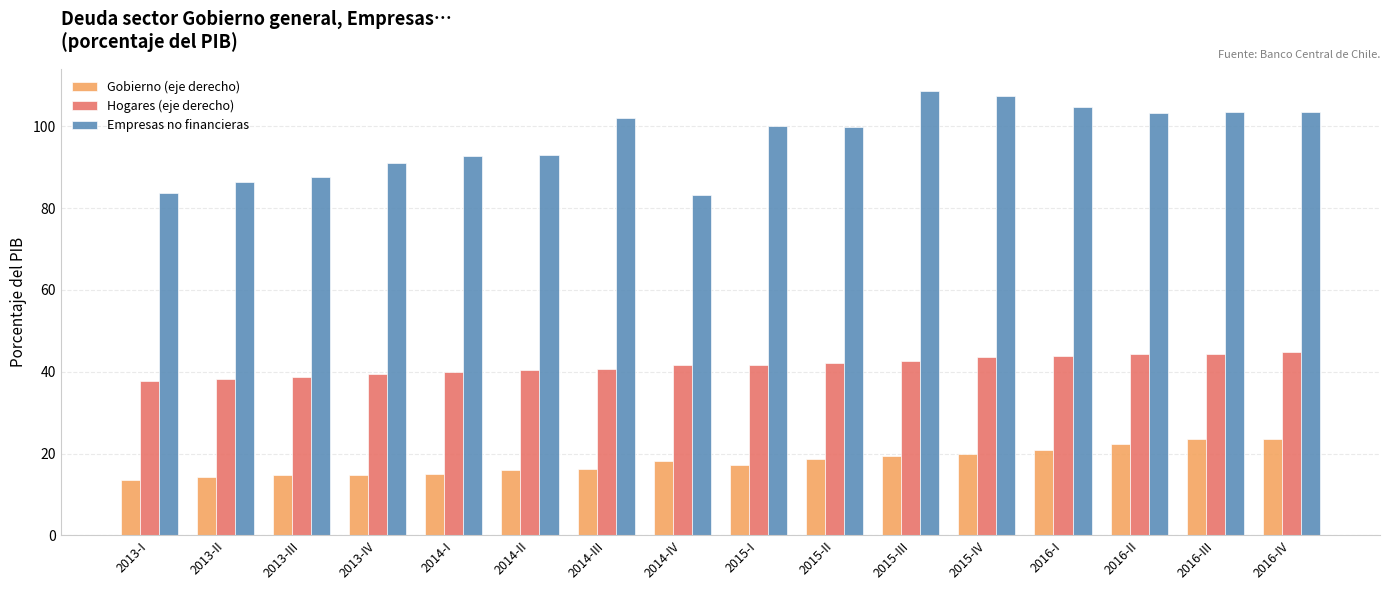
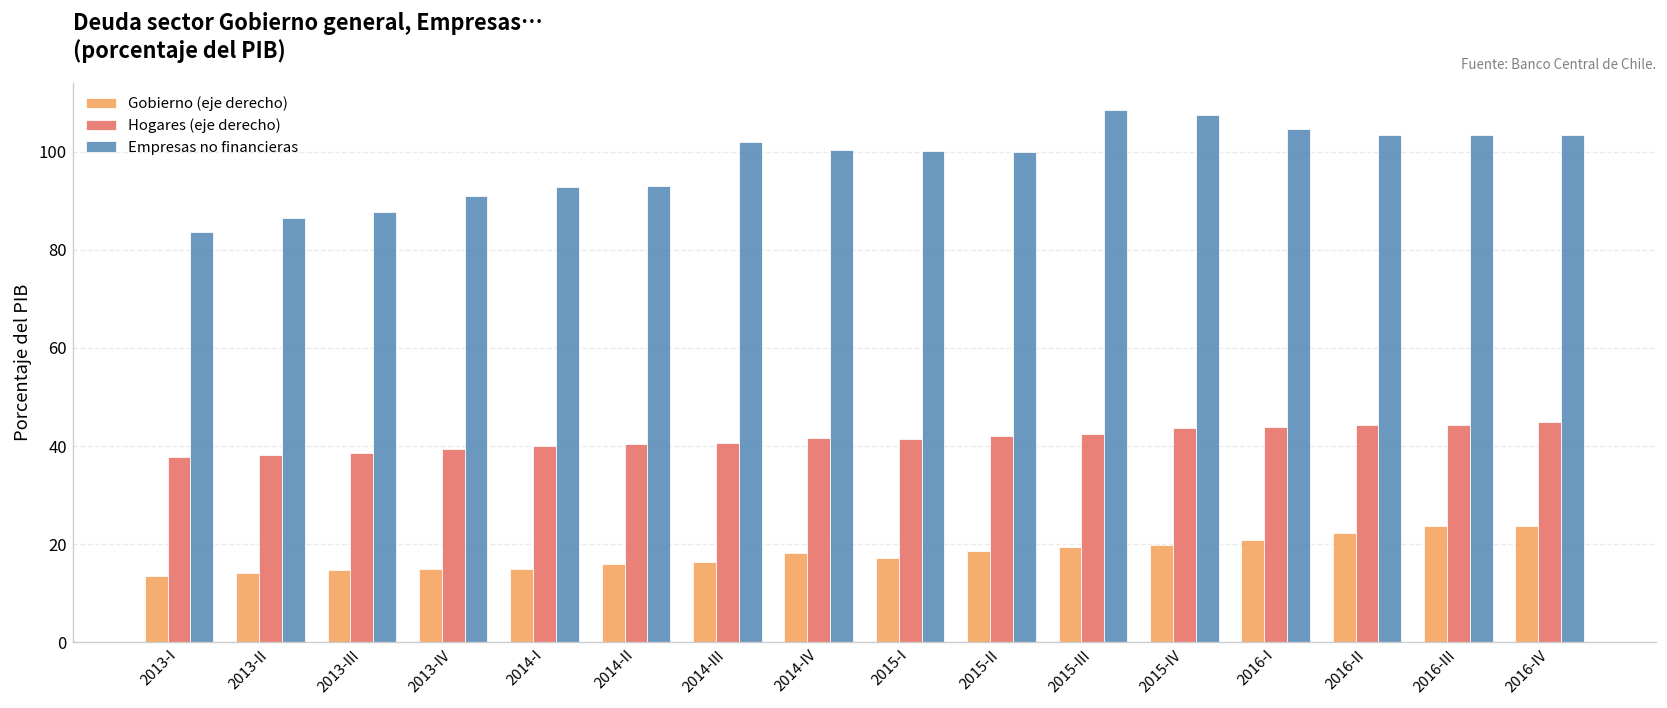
Empresas no financieras, 2014-IV: 83 -> 100
